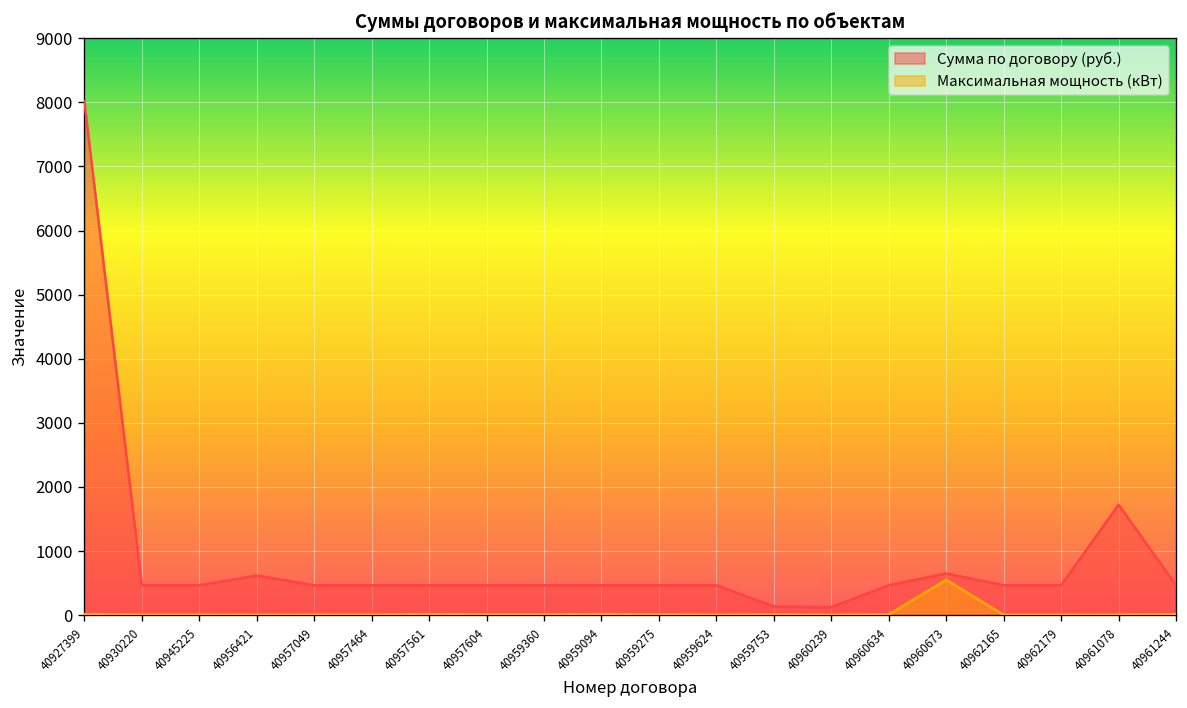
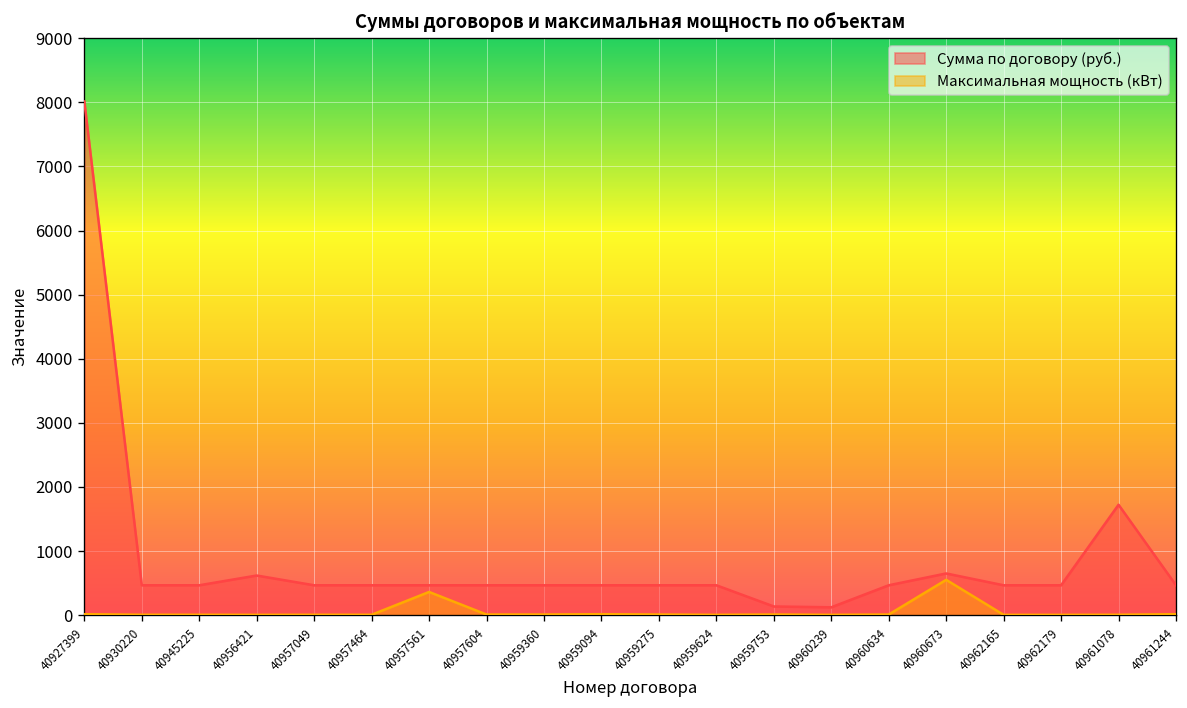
Максимальная мощность (кВт), 40957561: 0 -> 400
